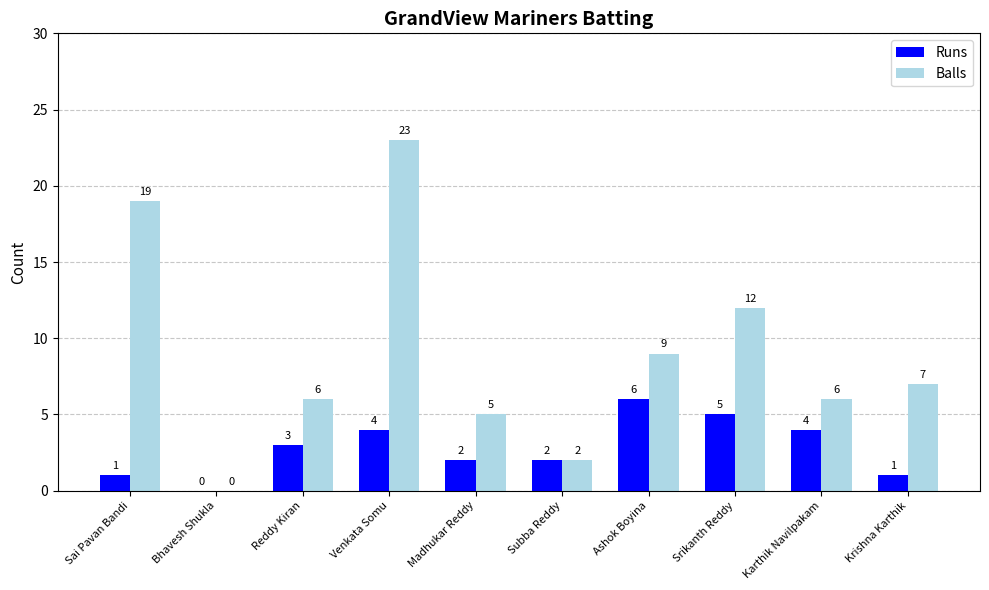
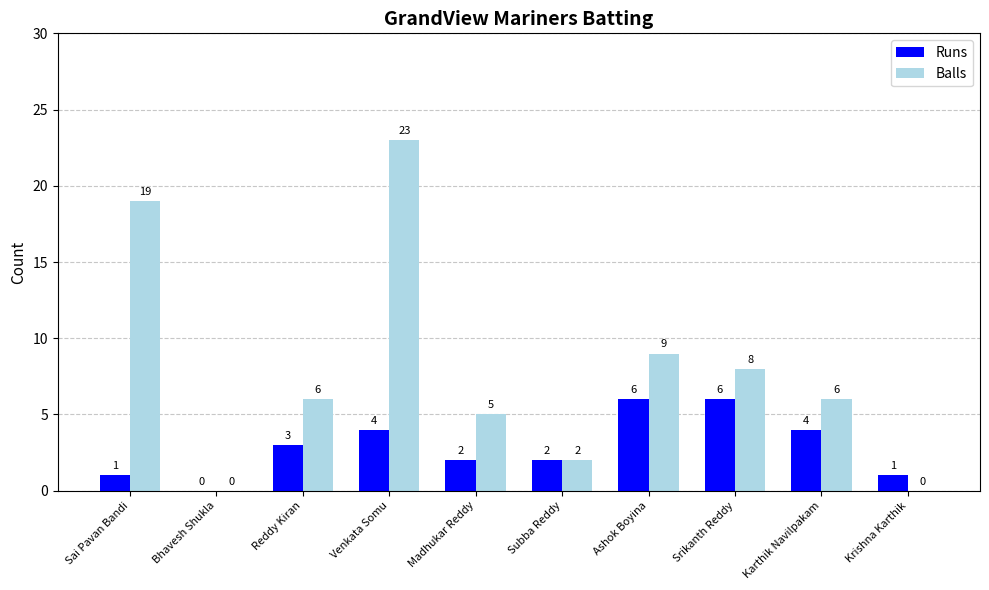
Runs, Srikanth Reddy: 5 -> 6
Balls, Srikanth Reddy: 12 -> 8
Balls, Krishna Karthik: 7 -> 0
